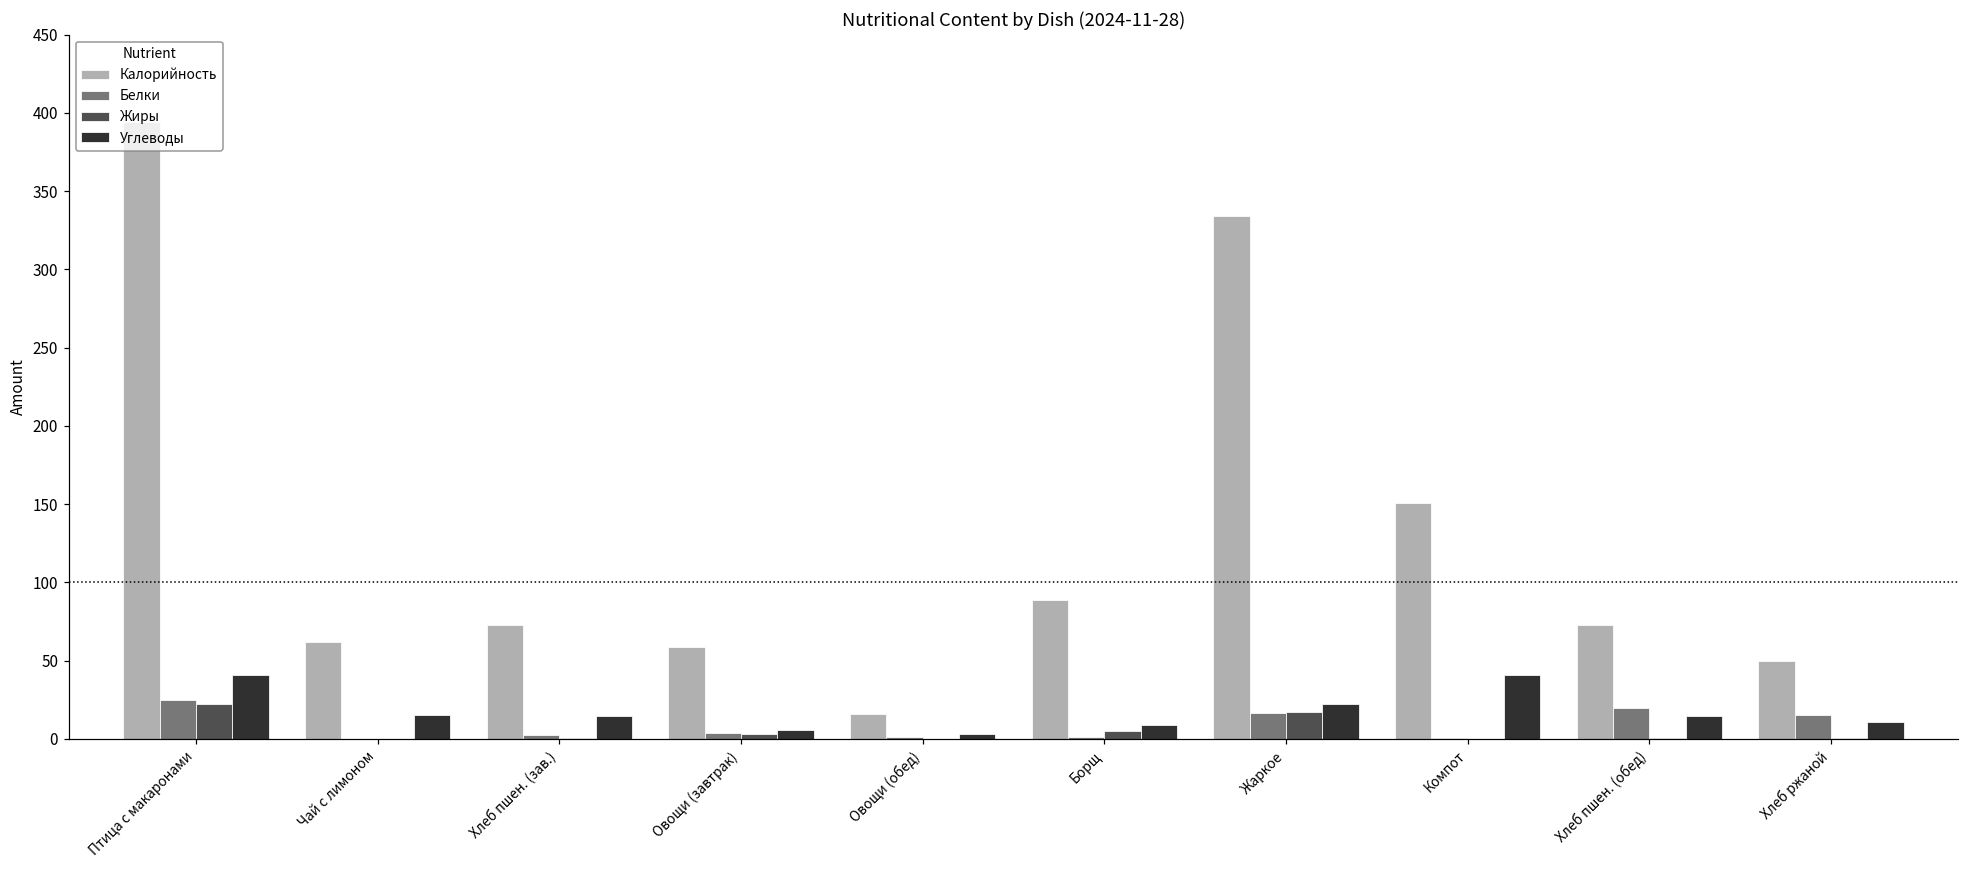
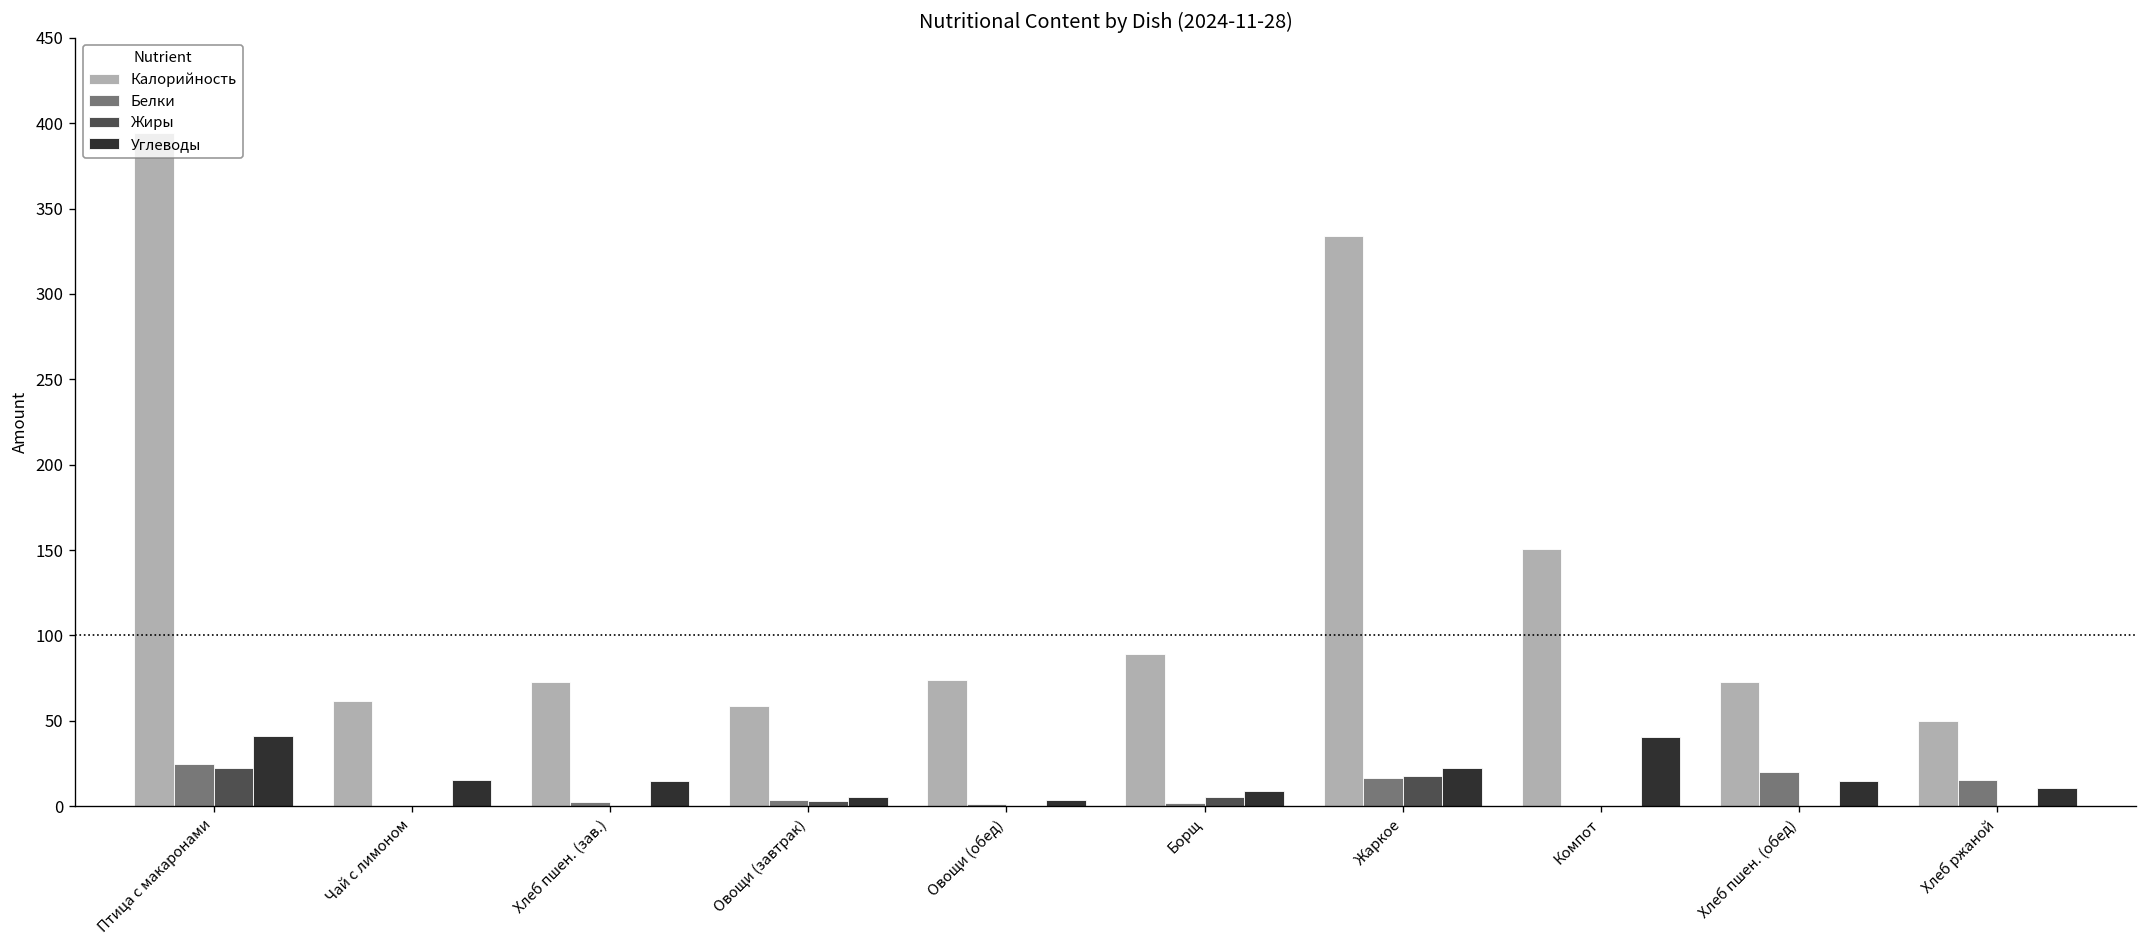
Калорийность, Овощи (обед): 16 -> 74
